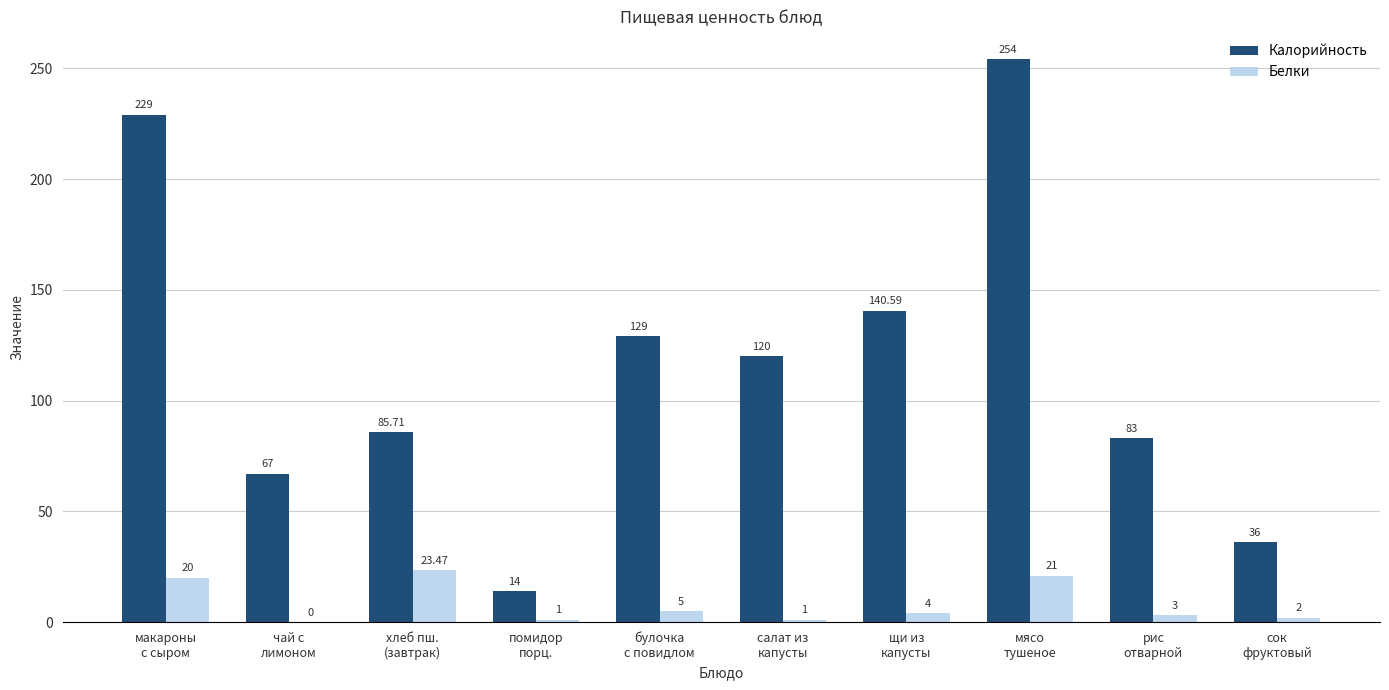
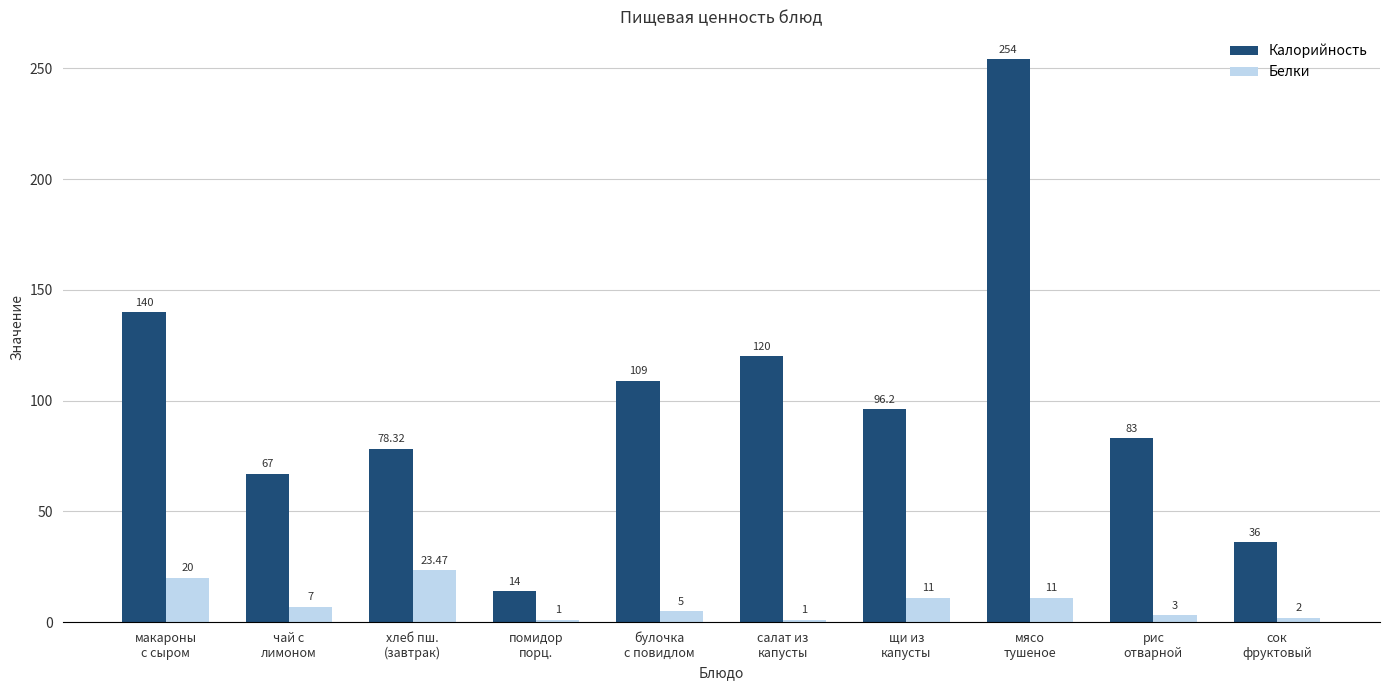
Калорийность, макароны с сыром: 229 -> 140
Белки, чай с лимоном: 0 -> 7
Калорийность, хлеб пш. (завтрак): 85.71 -> 78.32
Калорийность, булочка с повидлом: 129 -> 109
Калорийность, щи из капусты: 140.59 -> 96.2
Белки, щи из капусты: 4 -> 11
Белки, мясо тушеное: 21 -> 11
